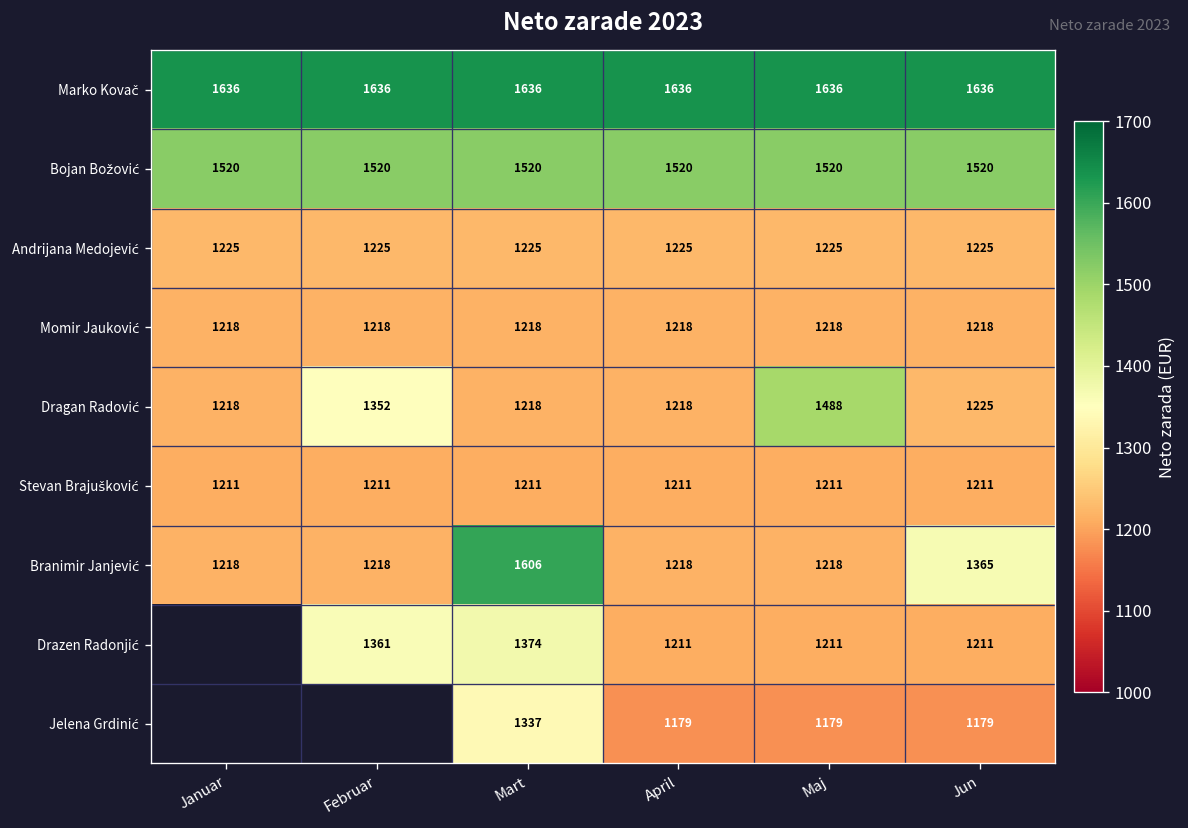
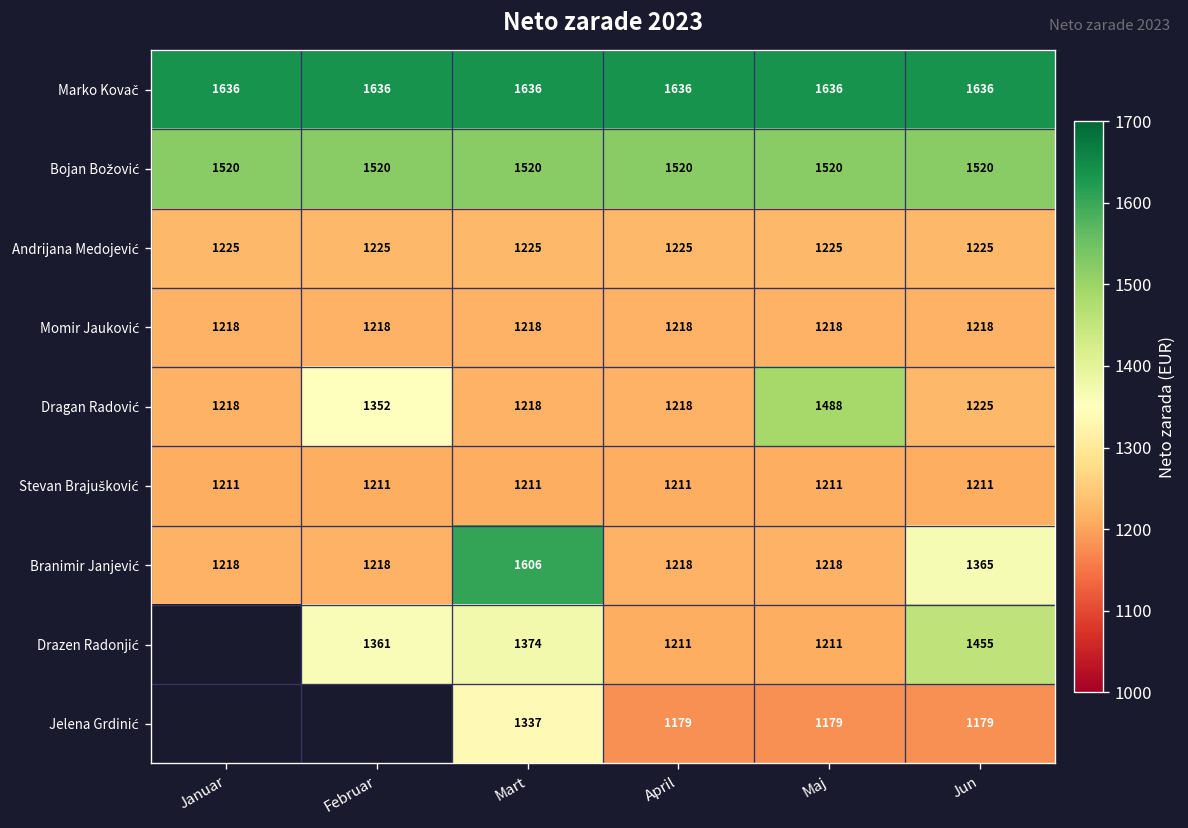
Drazen Radonjić, Jun: 1211 -> 1455
